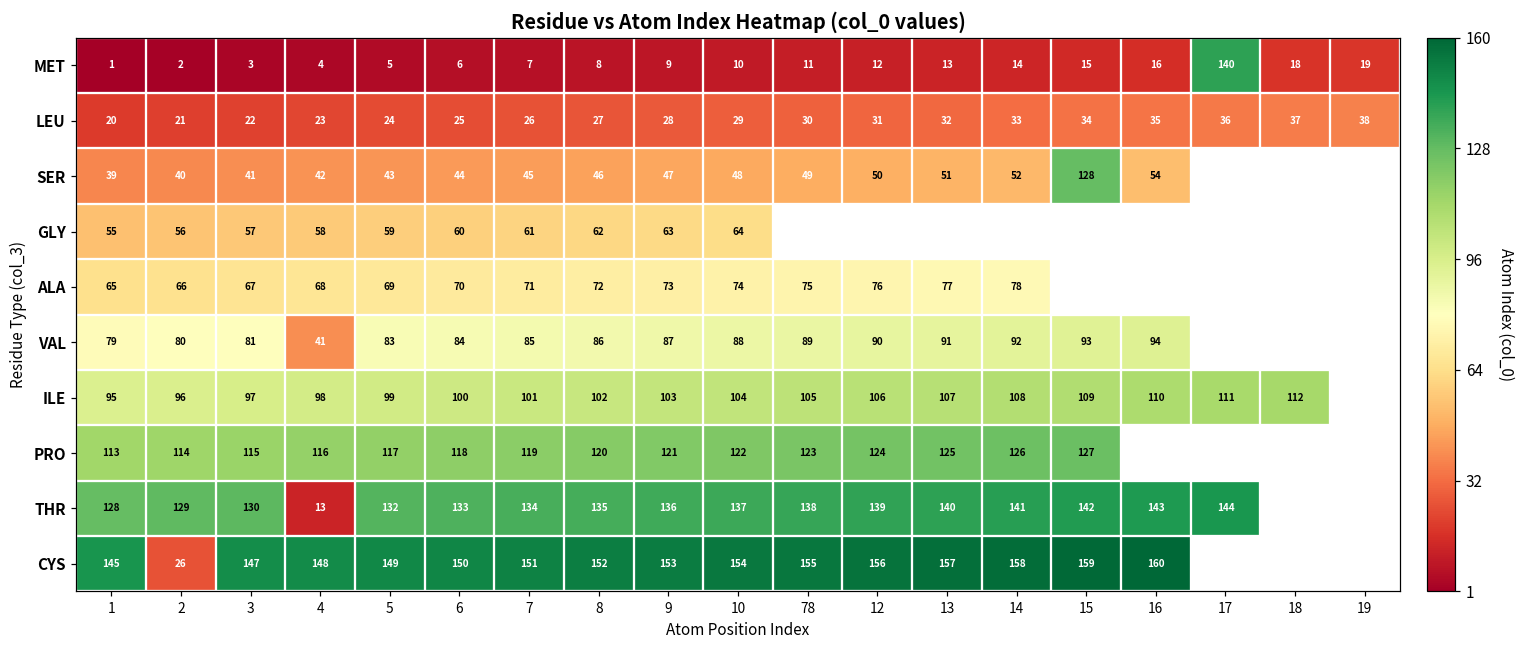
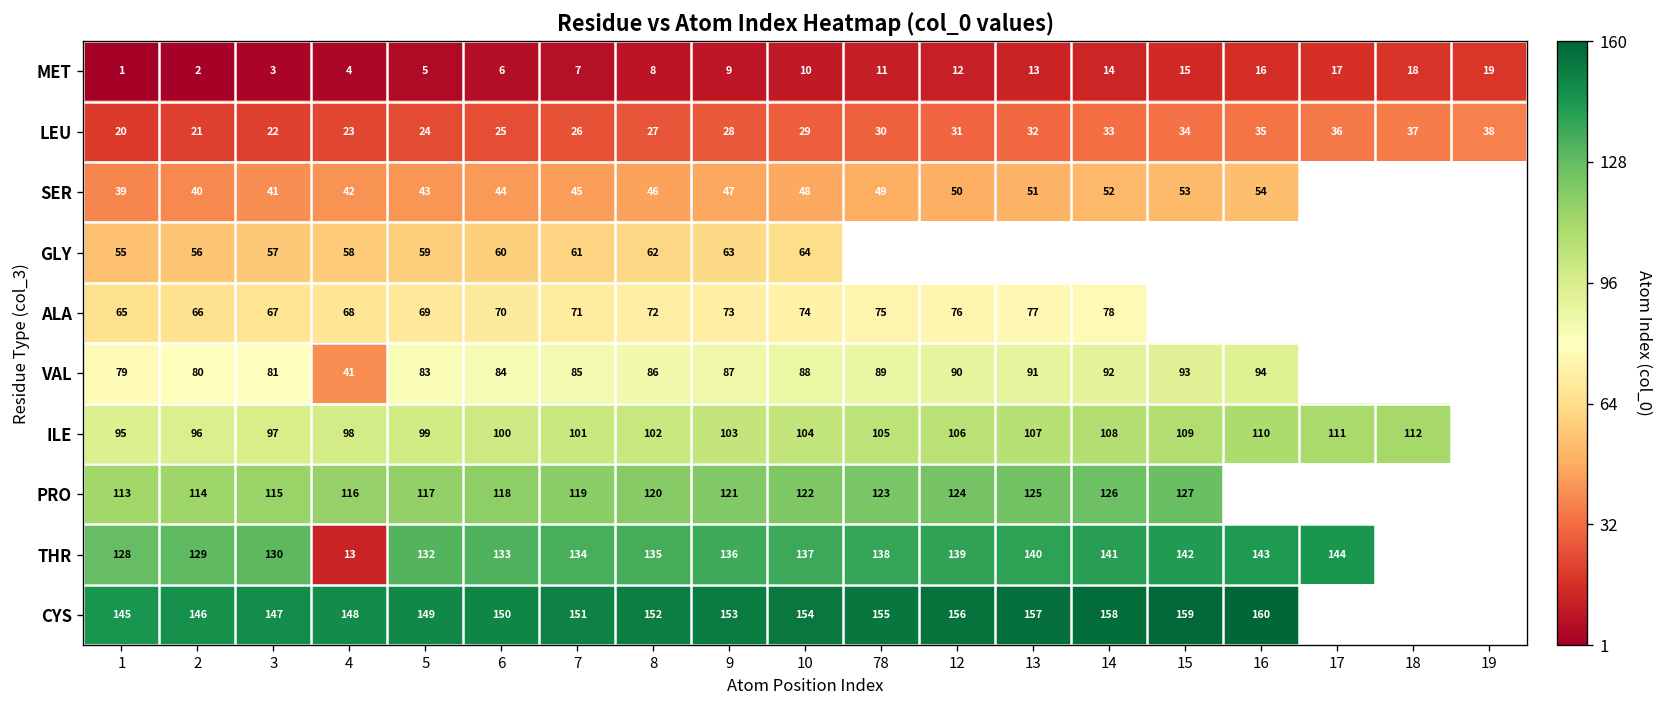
MET, 17: 140 -> 17
SER, 15: 128 -> 53
CYS, 2: 26 -> 146
